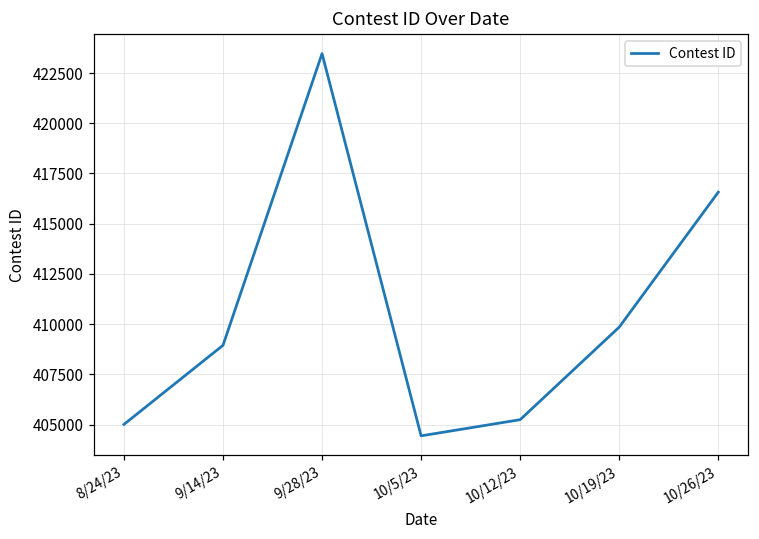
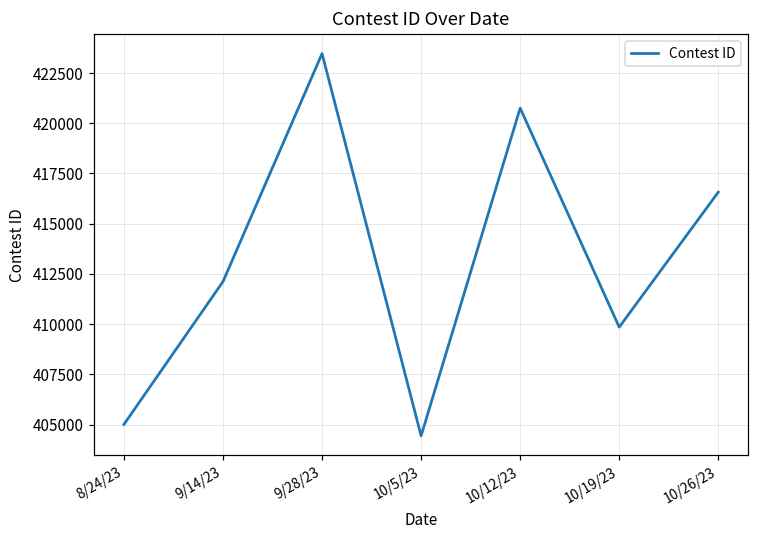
9/14/23: 408900 -> 412100
10/12/23: 405200 -> 420800
